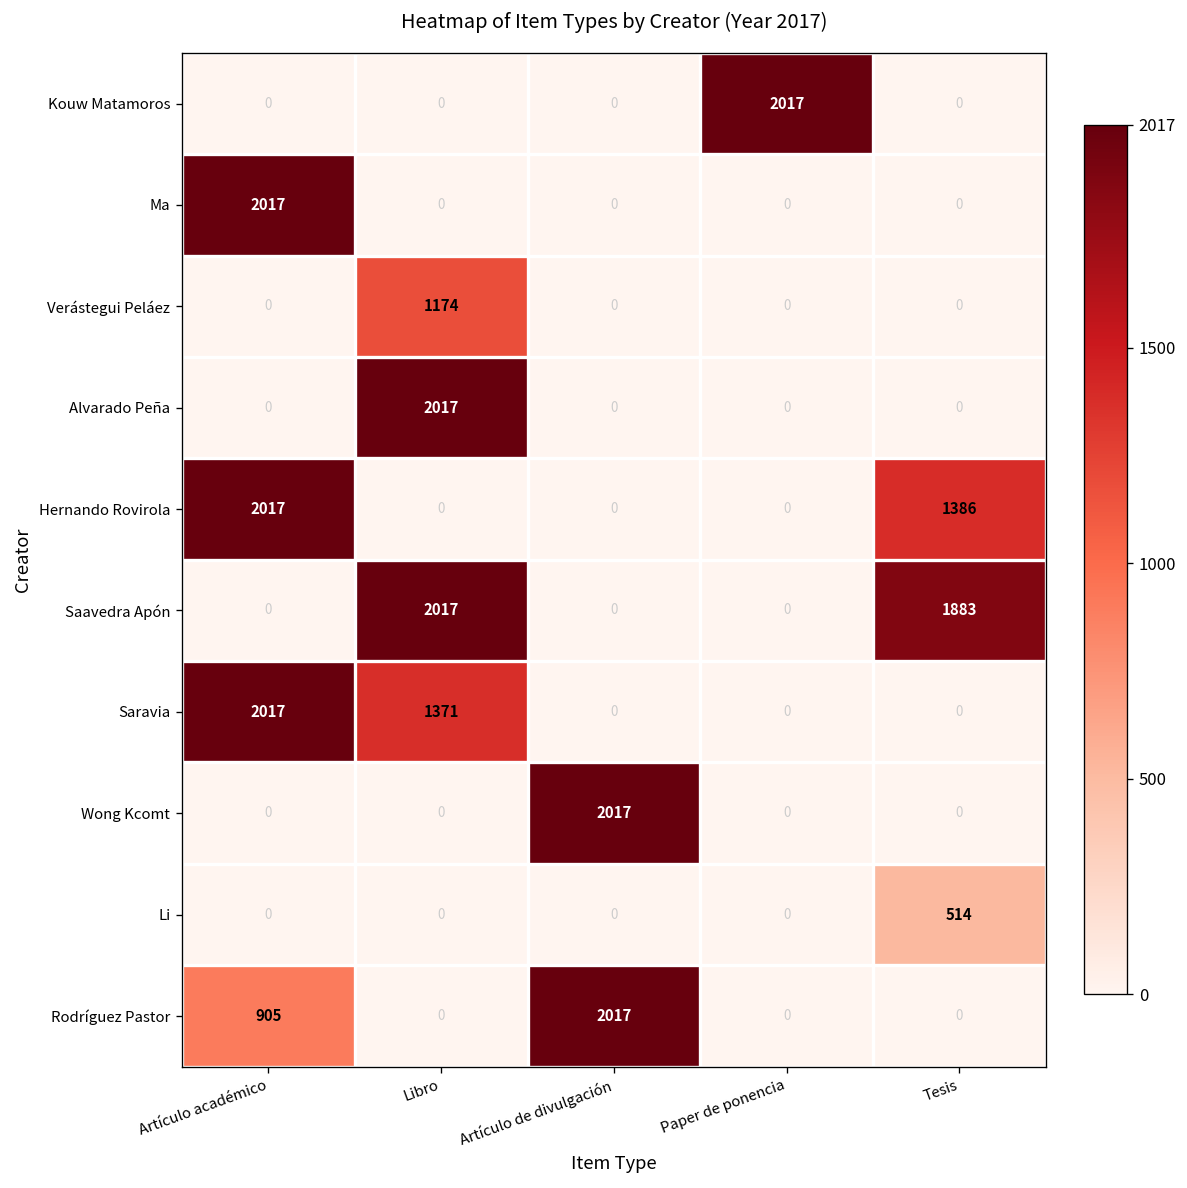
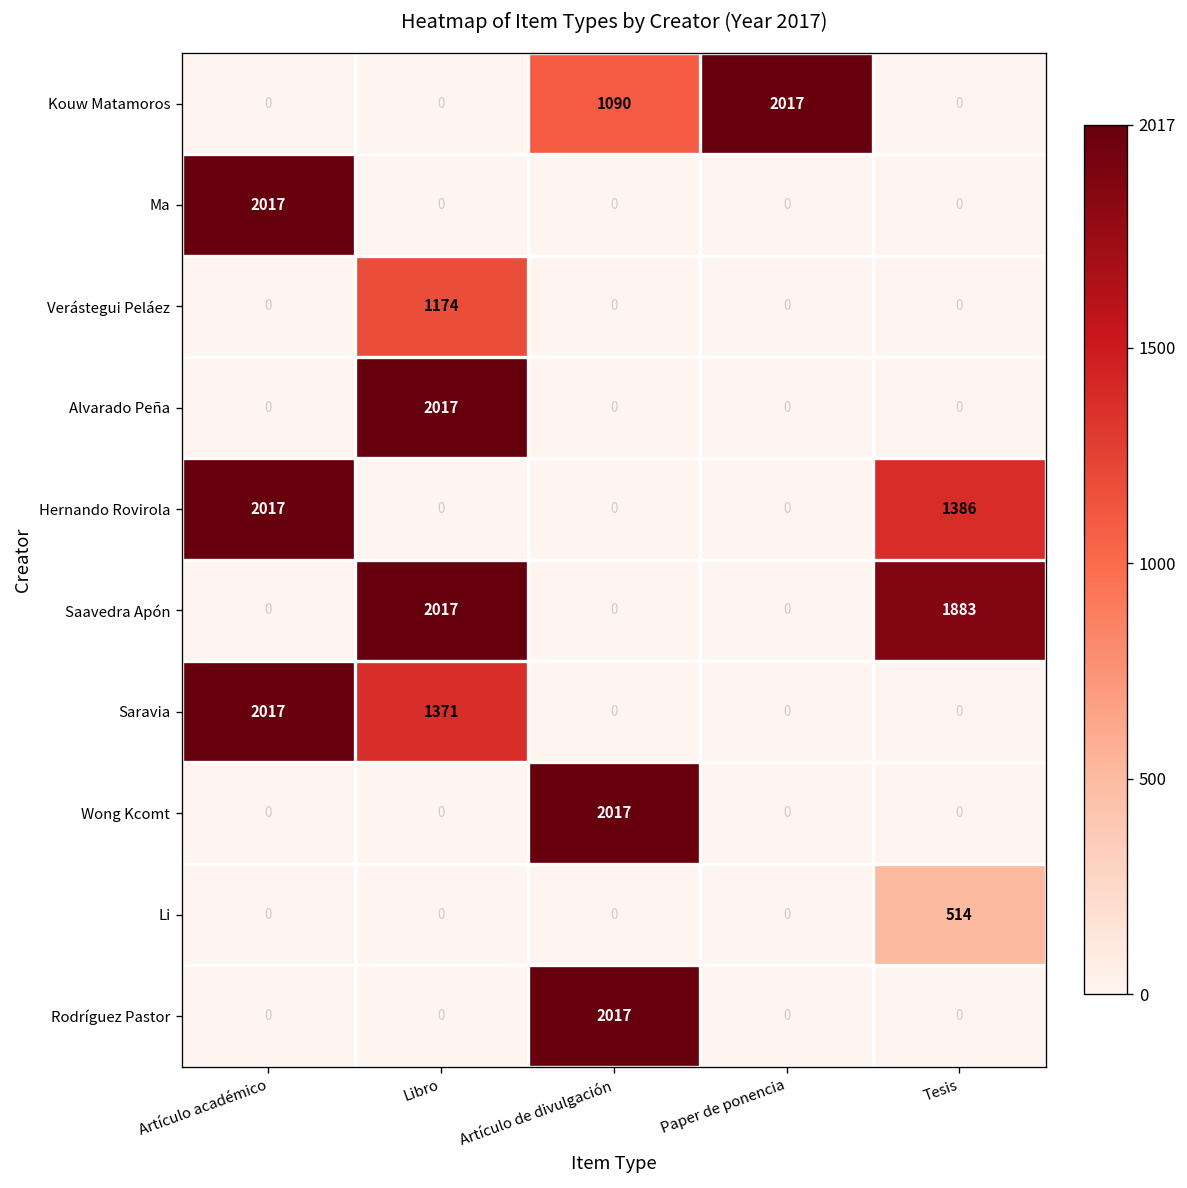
Kouw Matamoros, Artículo de divulgación: 0 -> 1090
Rodríguez Pastor, Artículo académico: 905 -> 0
